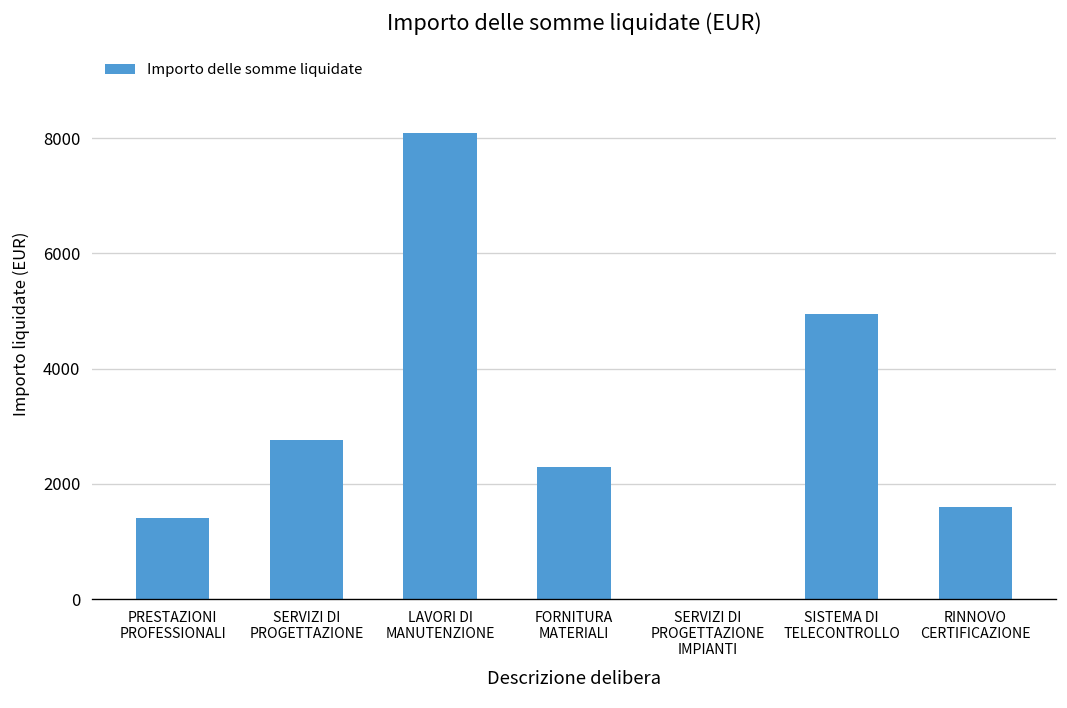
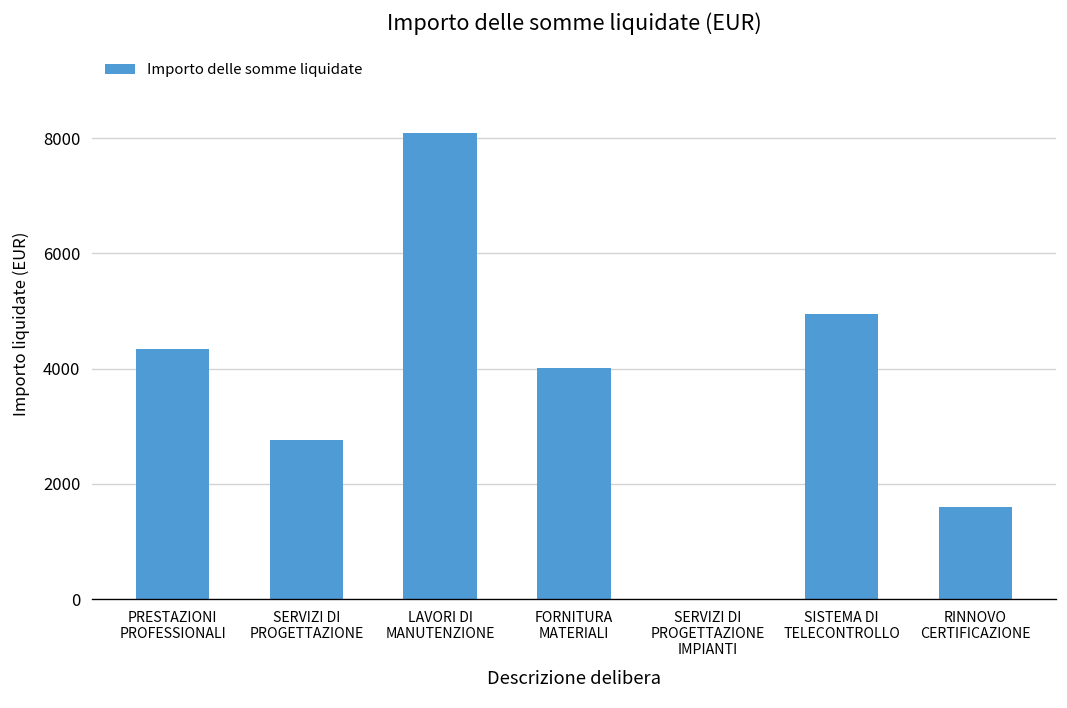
PRESTAZIONI PROFESSIONALI: 1400 -> 4300
FORNITURA MATERIALI: 2300 -> 4000
